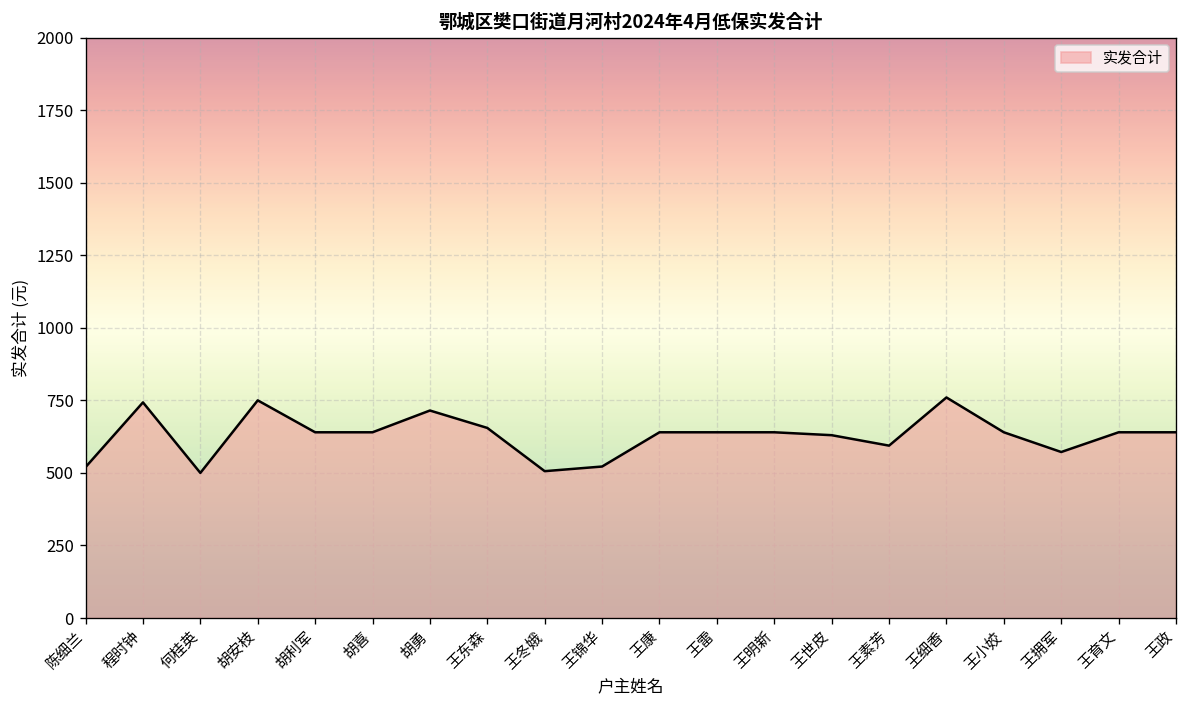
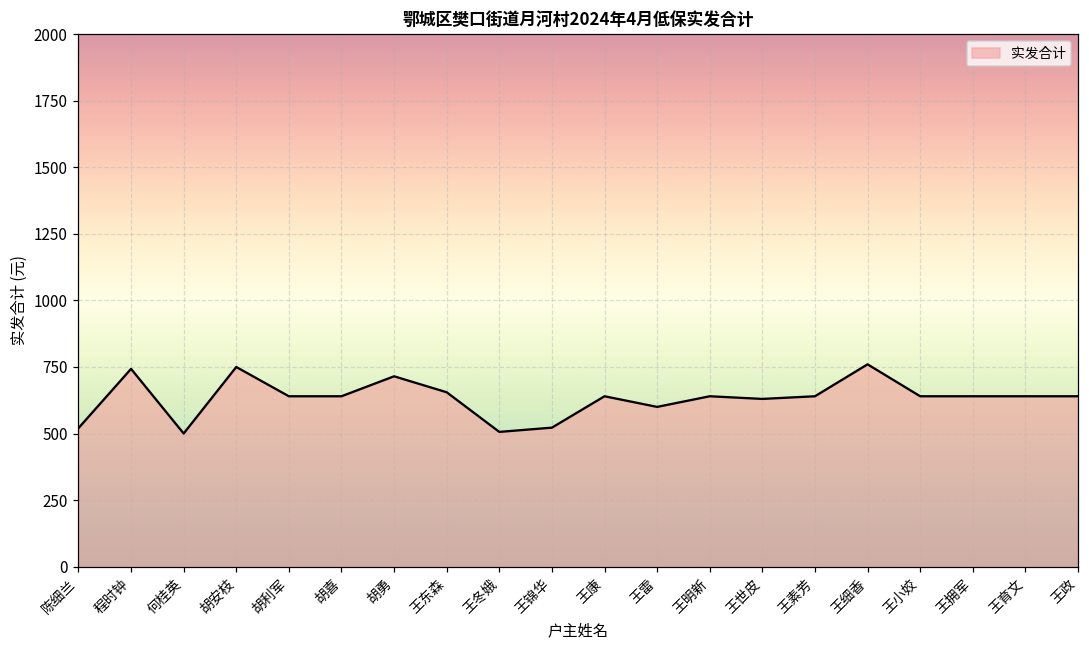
王雷: 640 -> 600
王素芳: 590 -> 640
王拥军: 570 -> 640
